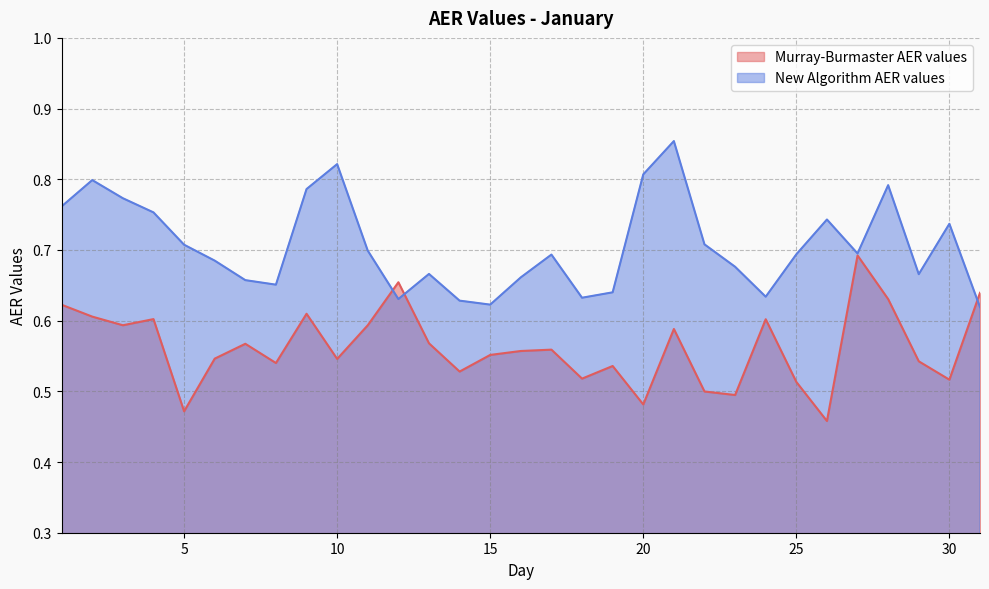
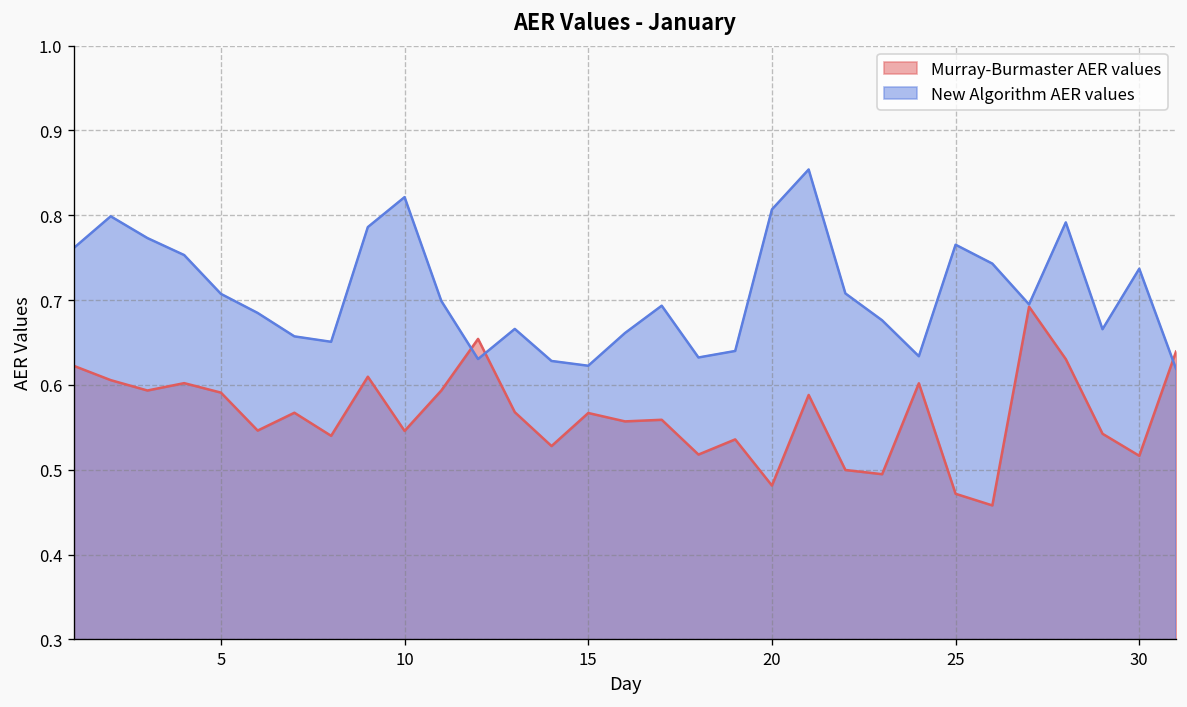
Murray-Burmaster AER values, 5: 0.47 -> 0.59
Murray-Burmaster AER values, 15: 0.55 -> 0.57
Murray-Burmaster AER values, 25: 0.51 -> 0.47
New Algorithm AER values, 25: 0.69 -> 0.77
